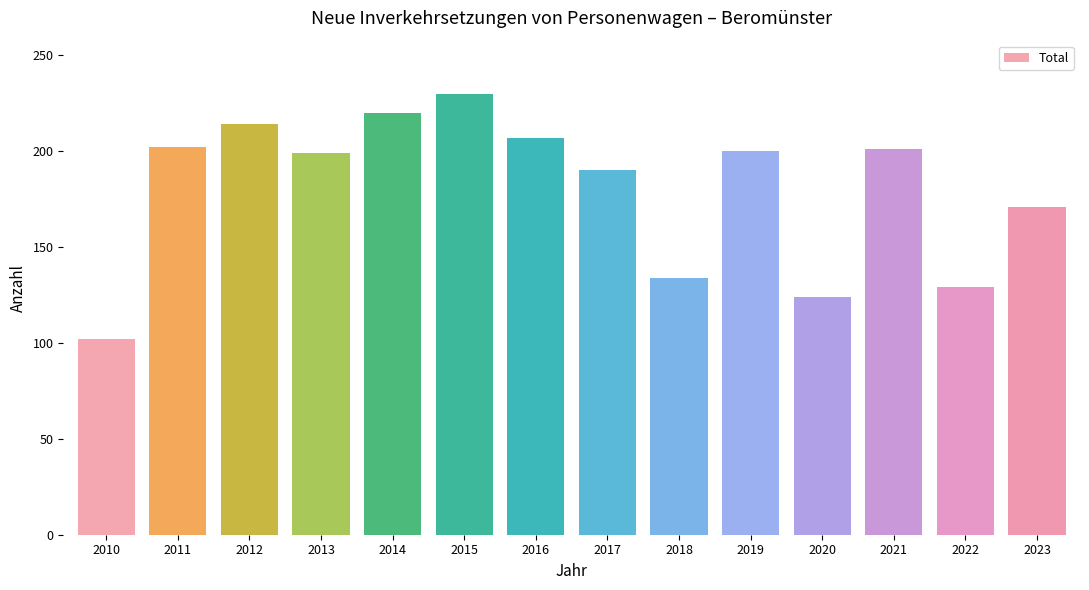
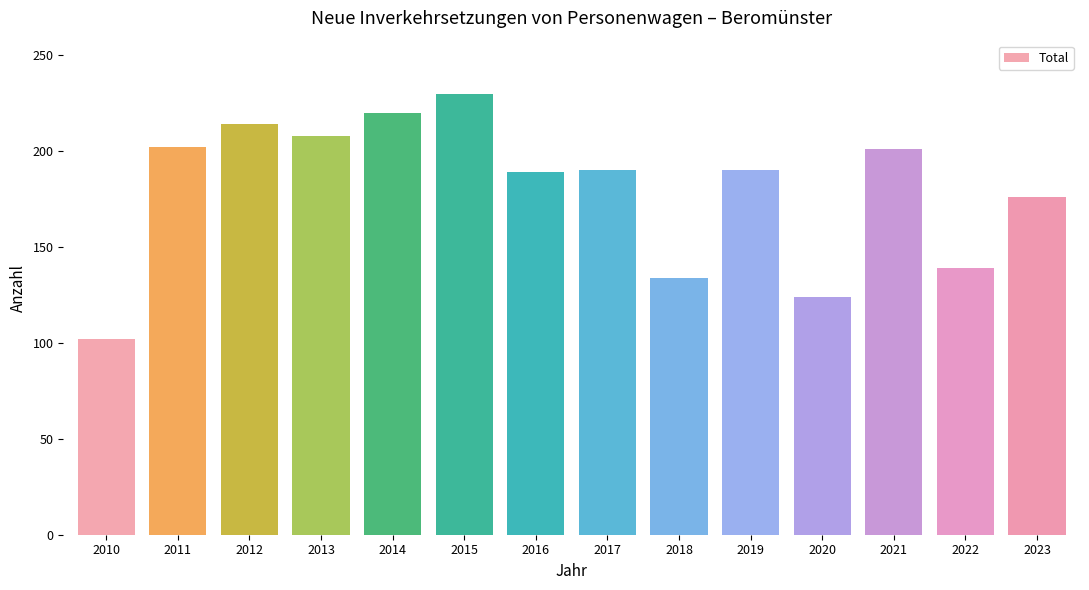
2013: 199 -> 208
2016: 207 -> 189
2019: 200 -> 190
2022: 129 -> 139
2023: 171 -> 176
